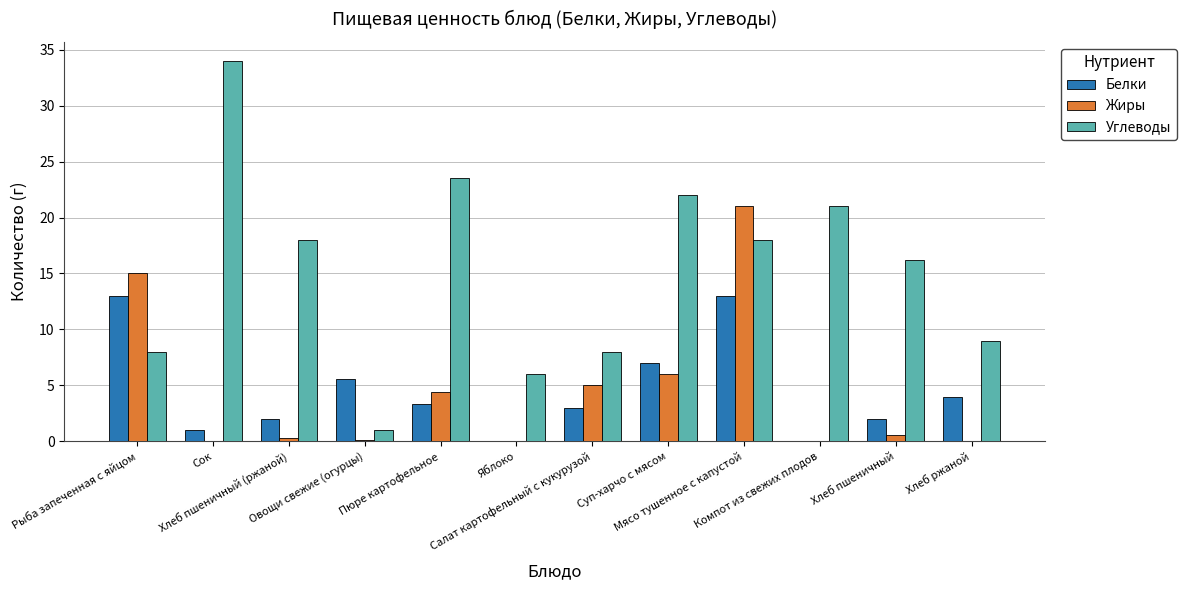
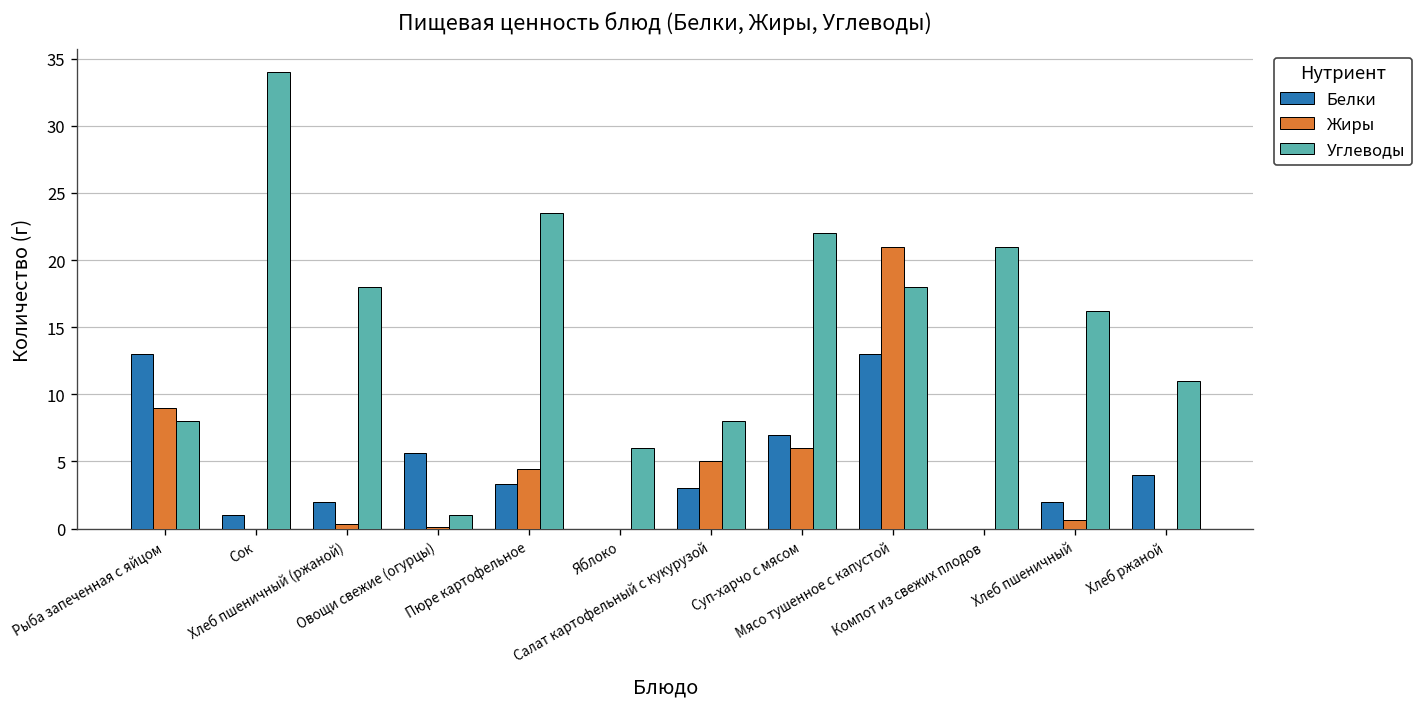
Жиры, Рыба запеченная с яйцом: 15 -> 9
Углеводы, Хлеб ржаной: 9 -> 11
